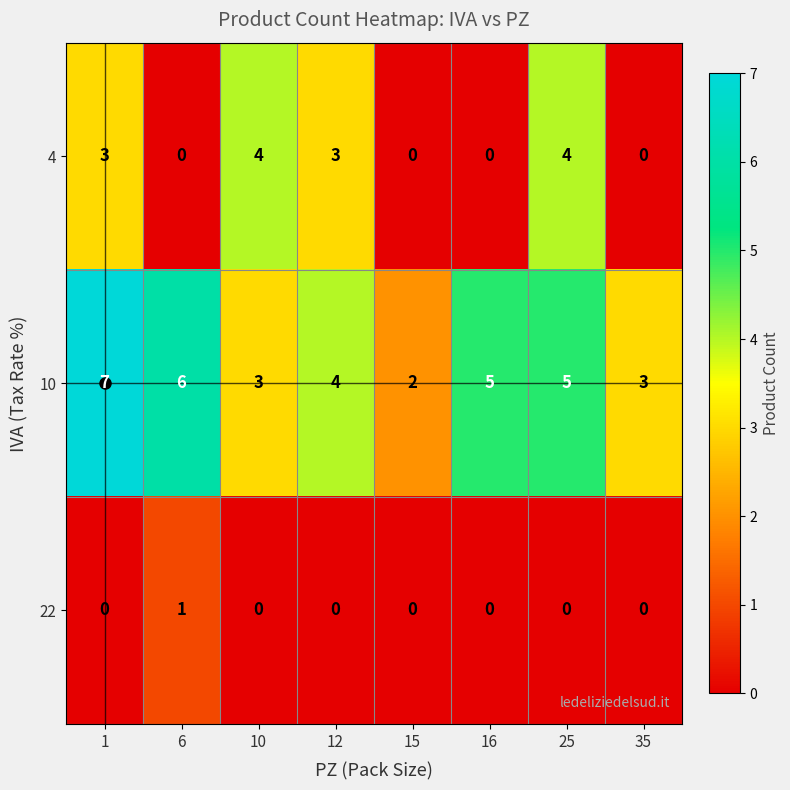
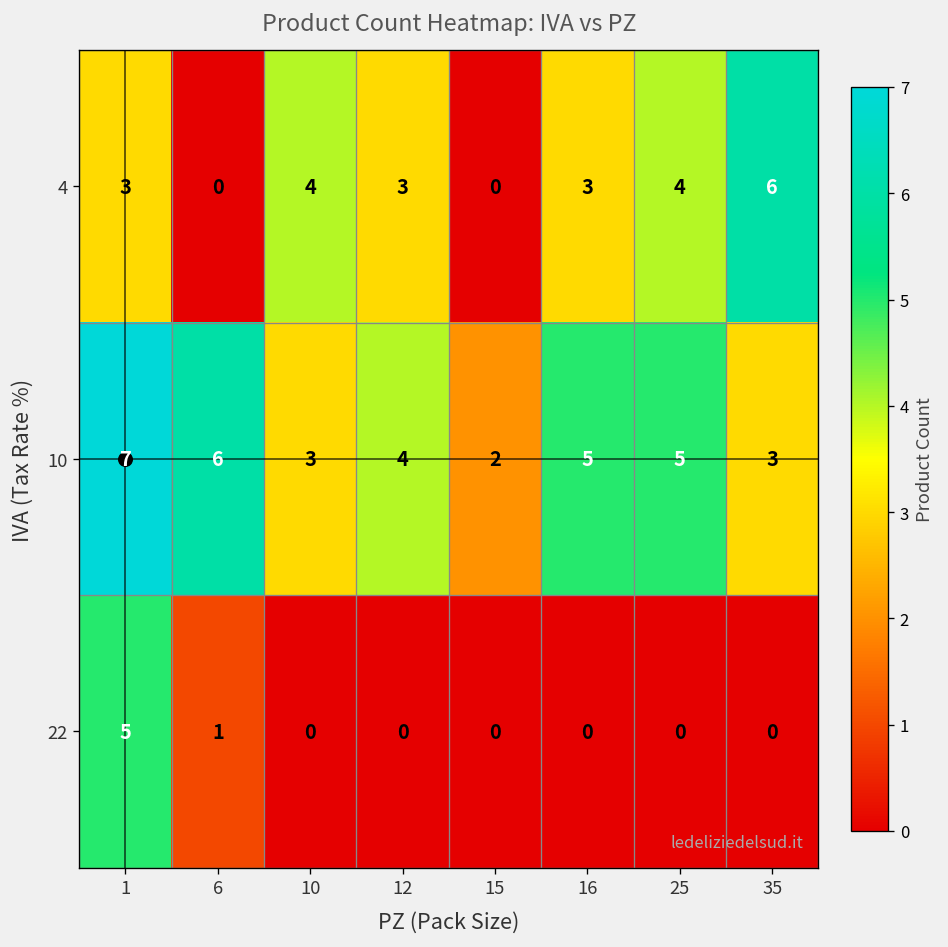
4, 16: 0 -> 3
4, 35: 0 -> 6
22, 1: 0 -> 5
